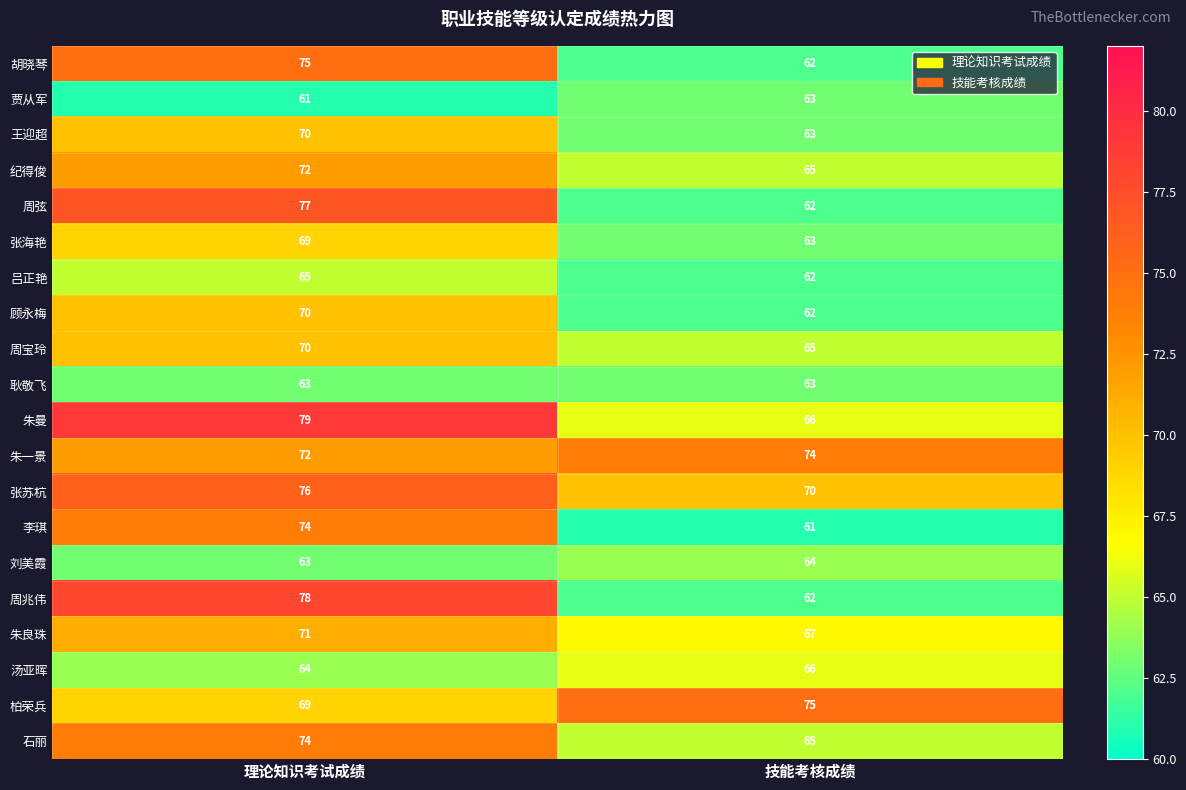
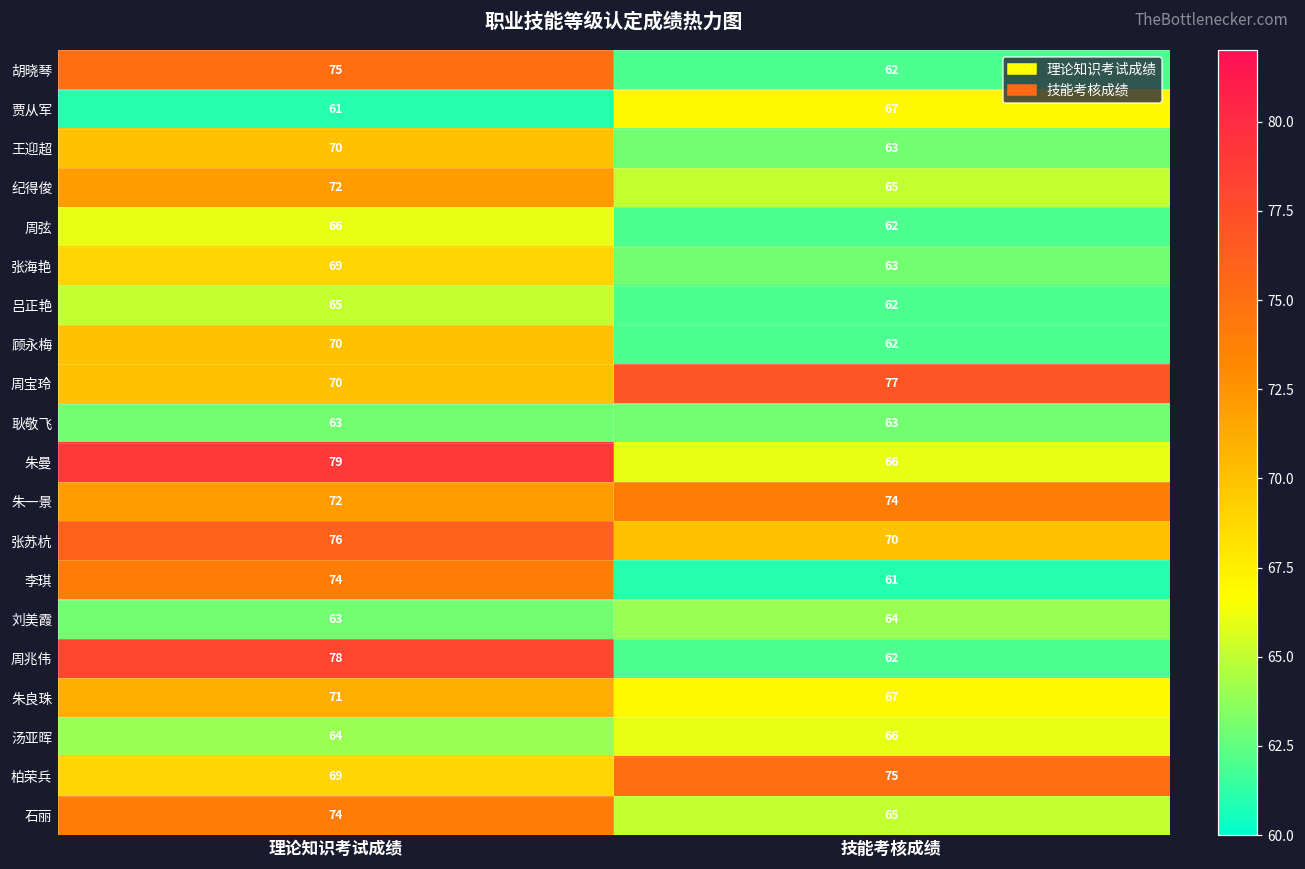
贾从军, 技能考核成绩: 63 -> 67
周弦, 理论知识考试成绩: 77 -> 66
周宝玲, 技能考核成绩: 65 -> 77
